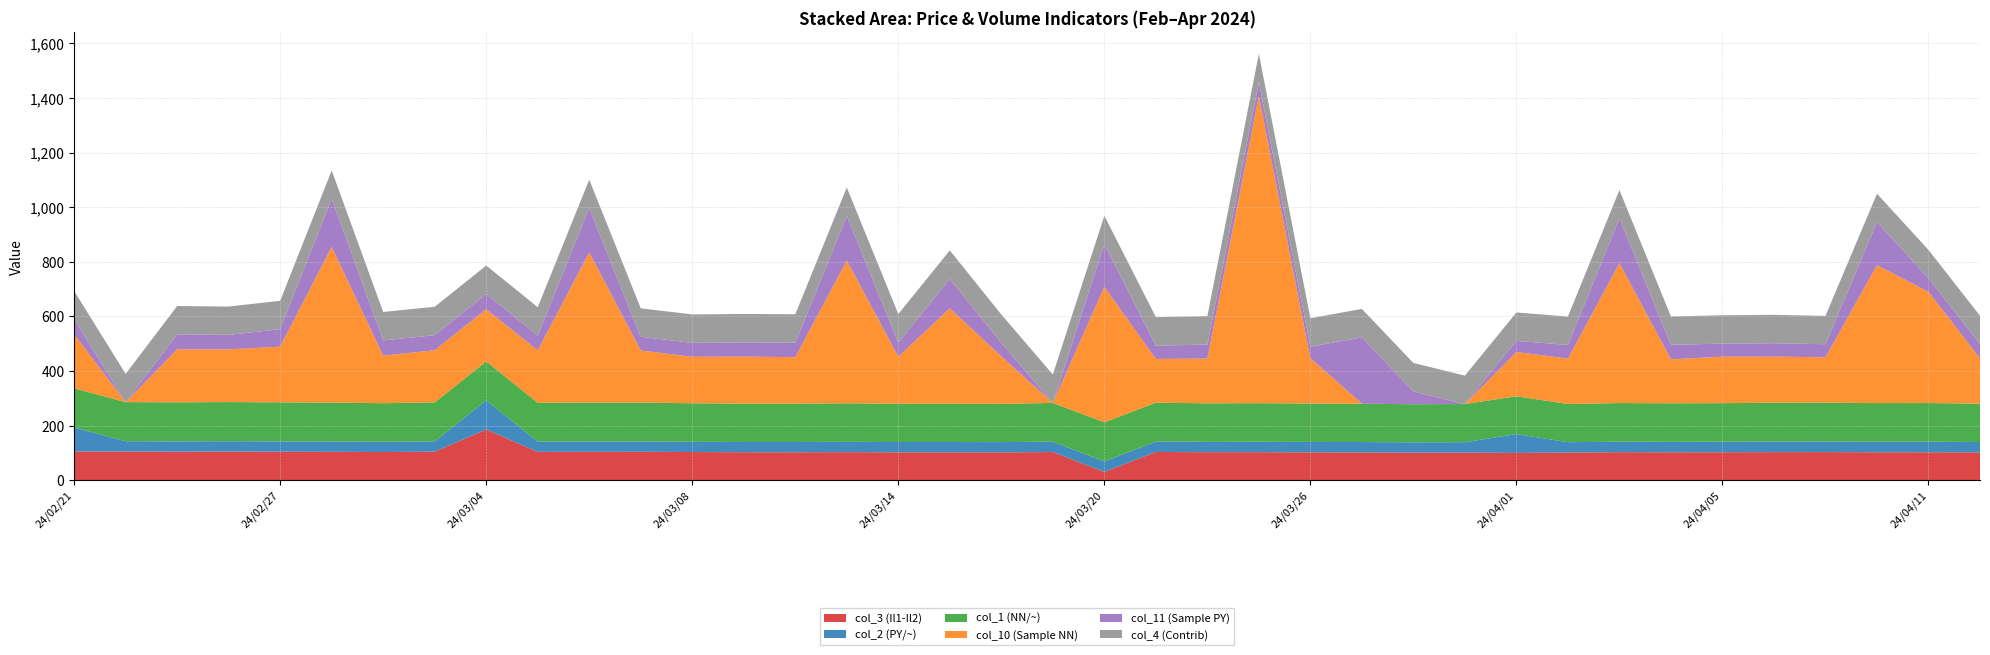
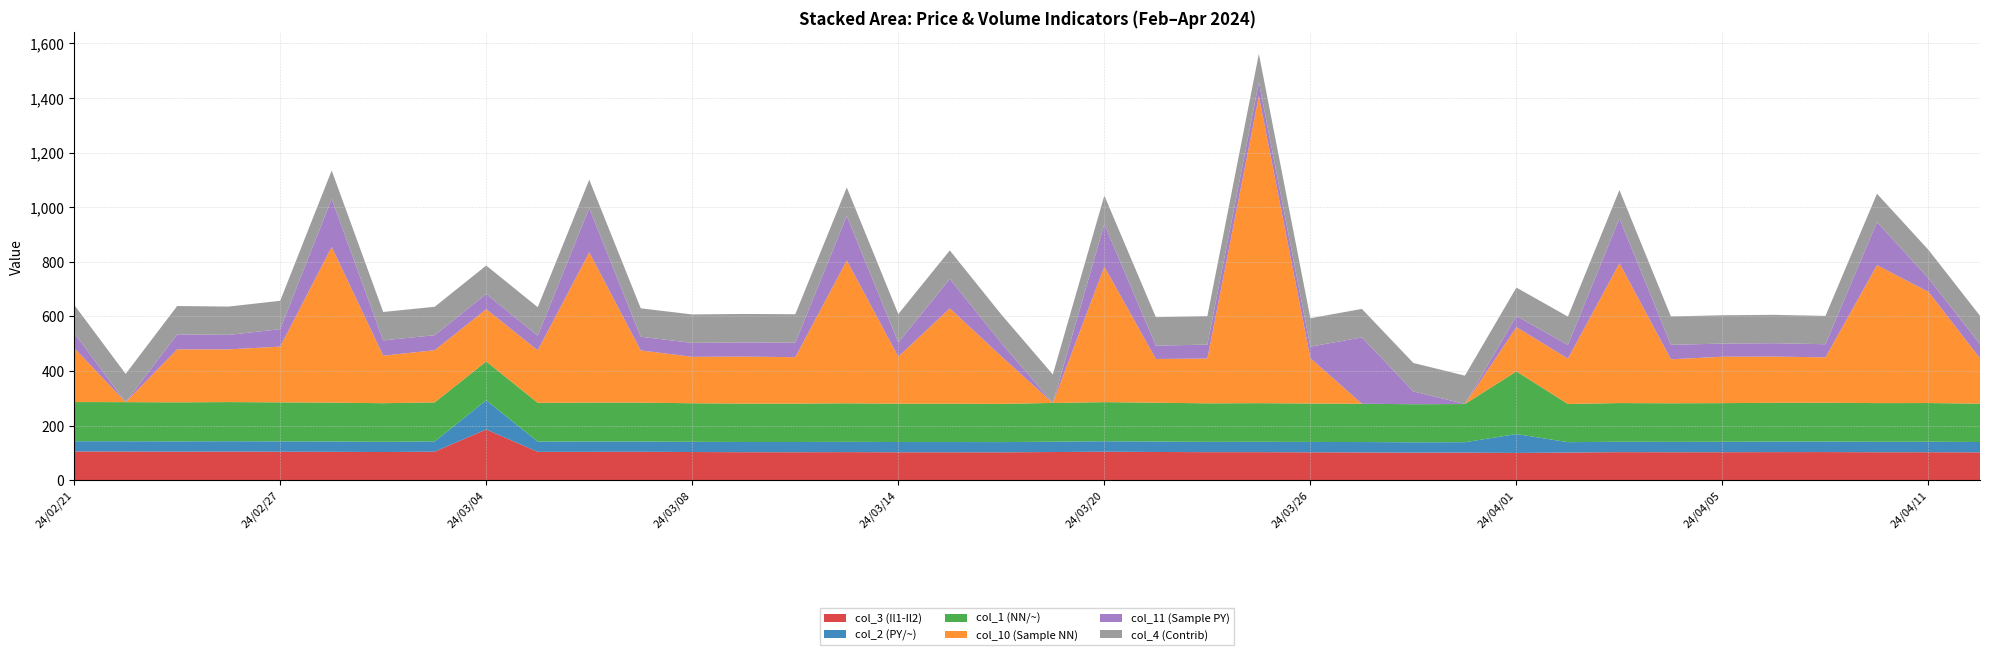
col_2 (PY/~), 24/02/21: 90 -> 40
col_3 (Il1-Il2), 24/03/20: 30 -> 100
col_1 (NN/~), 24/04/01: 140 -> 230
